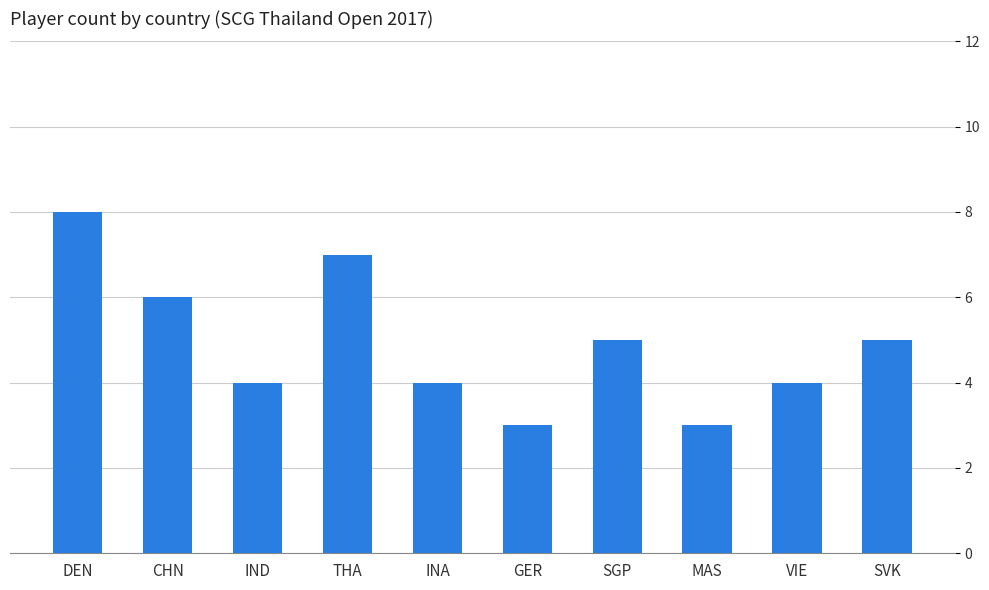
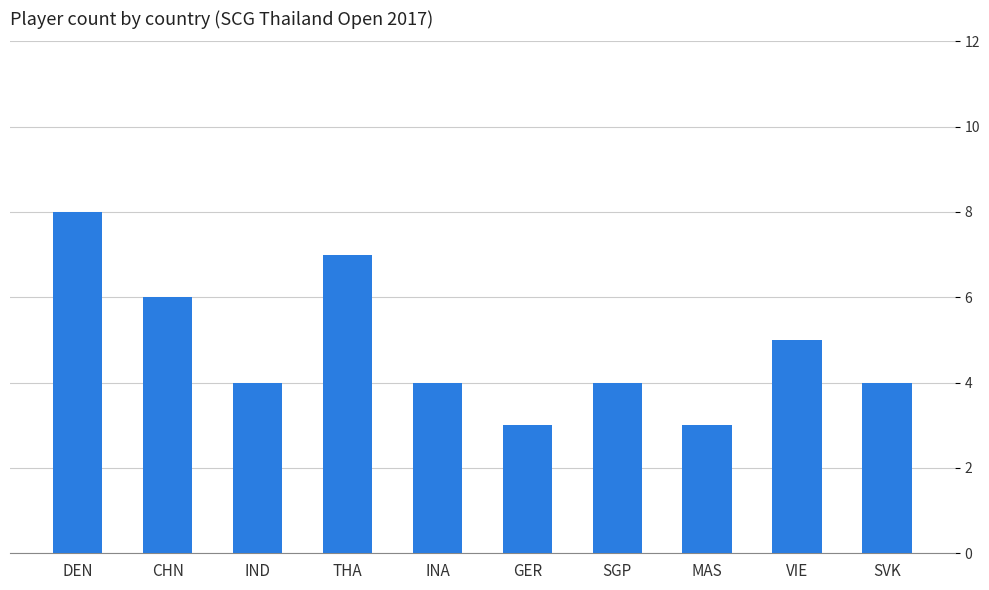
SGP: 5 -> 4
VIE: 4 -> 5
SVK: 5 -> 4
